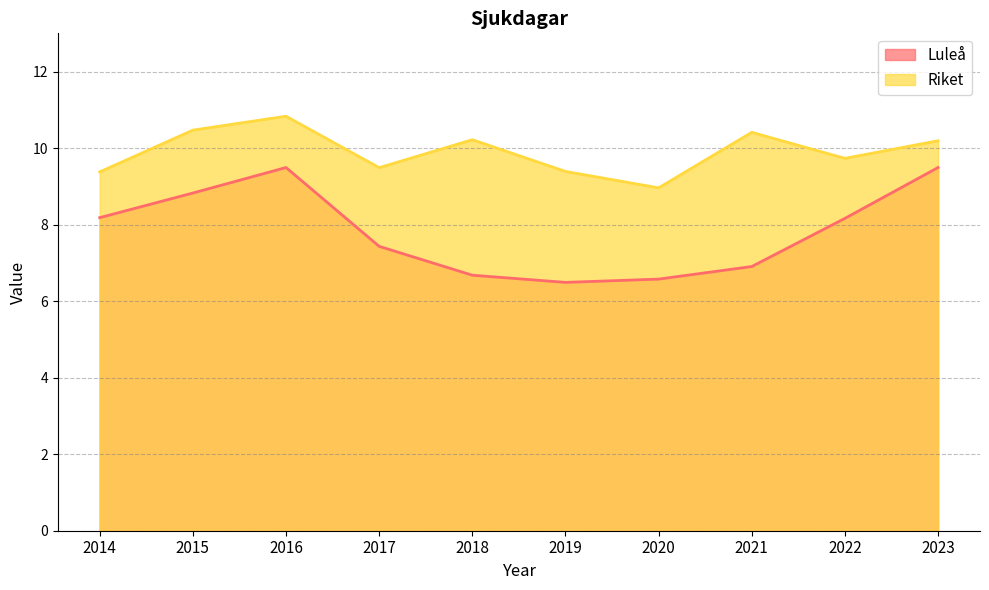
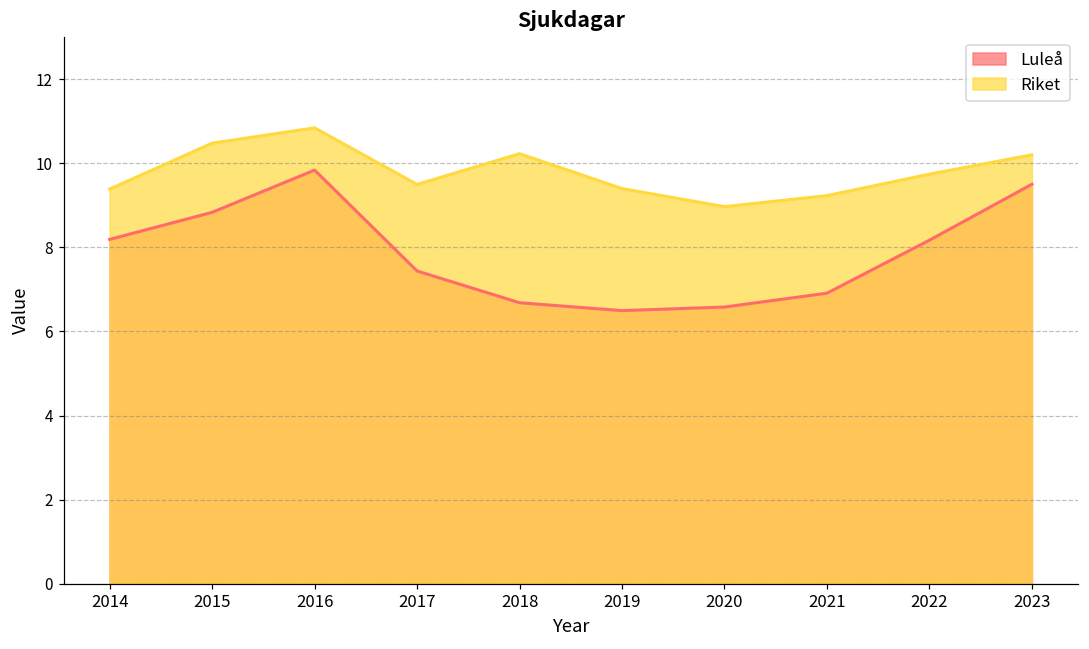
Luleå, 2016: 9.5 -> 9.8
Riket, 2021: 10.4 -> 9.2
